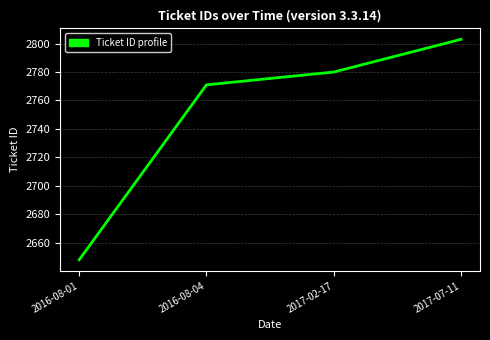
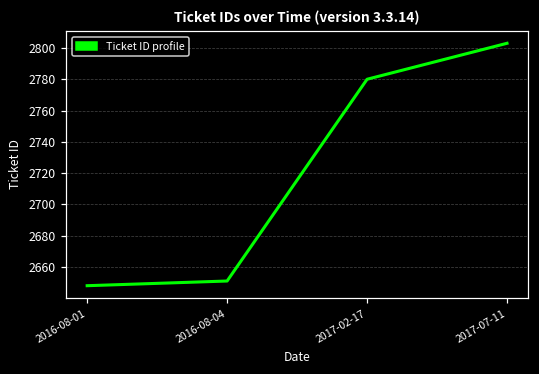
2016-08-04: 2771 -> 2651
